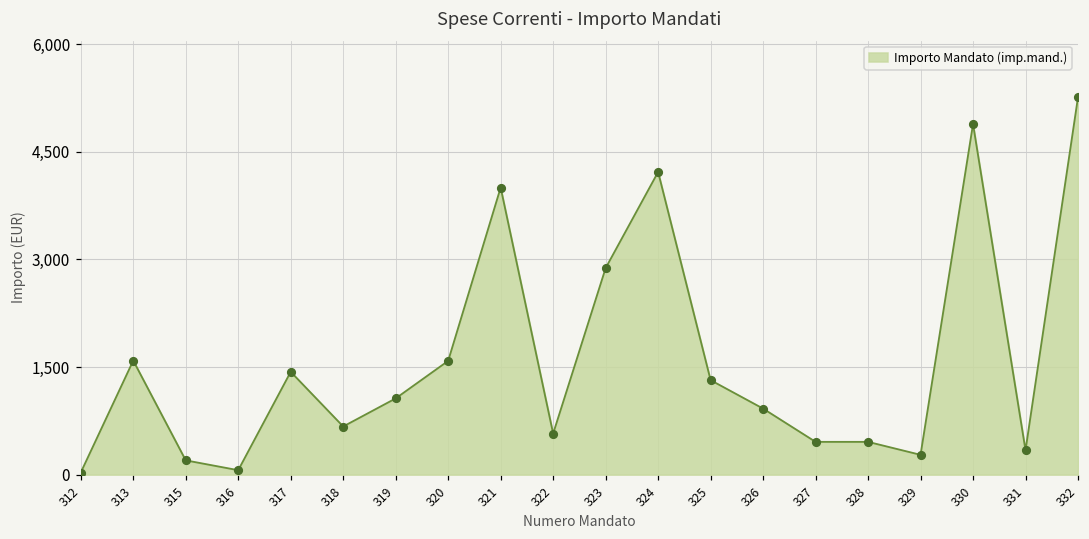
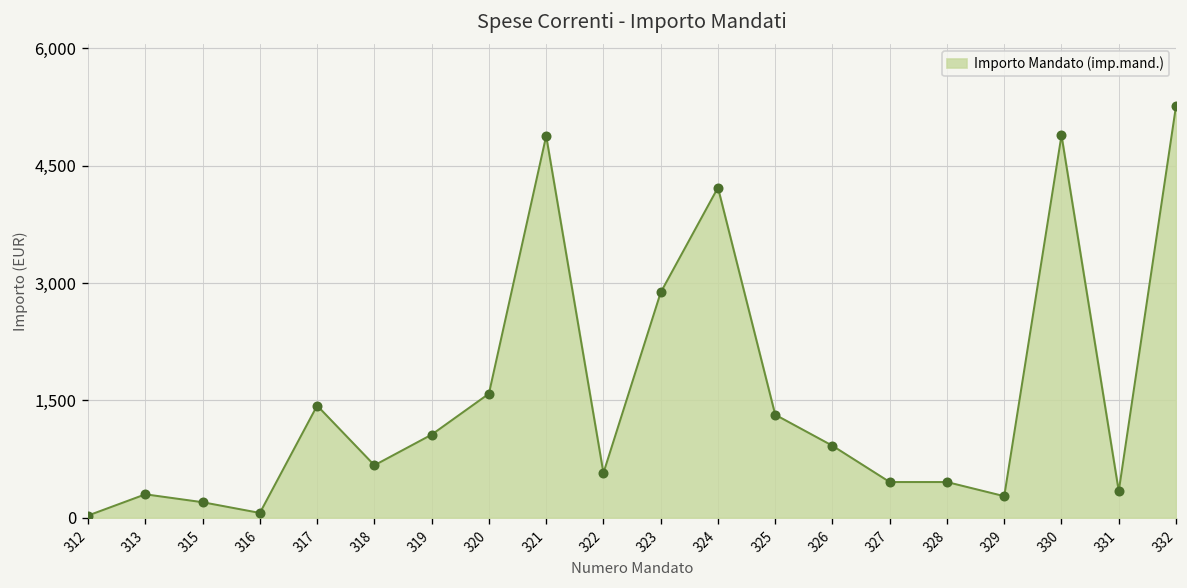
313: 1,600 -> 300
321: 4,000 -> 4,900
